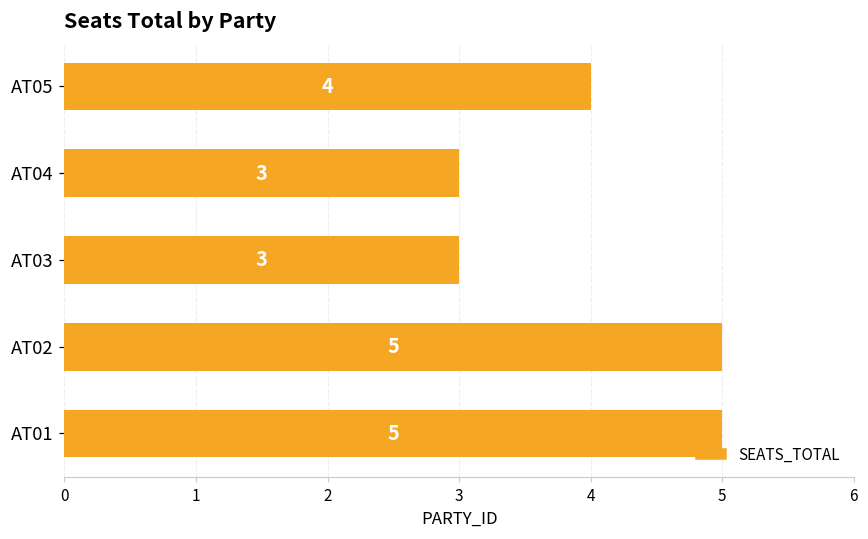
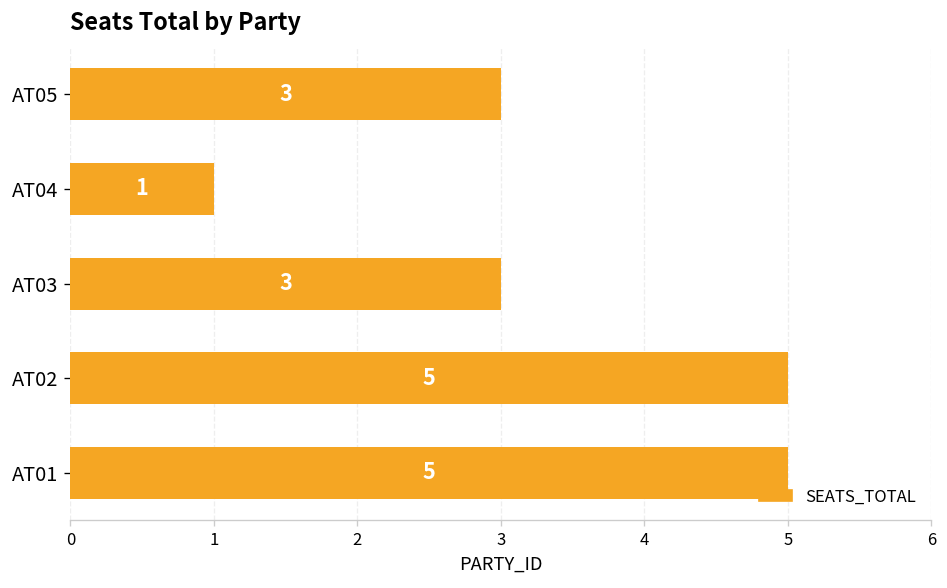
AT05: 4 -> 3
AT04: 3 -> 1
